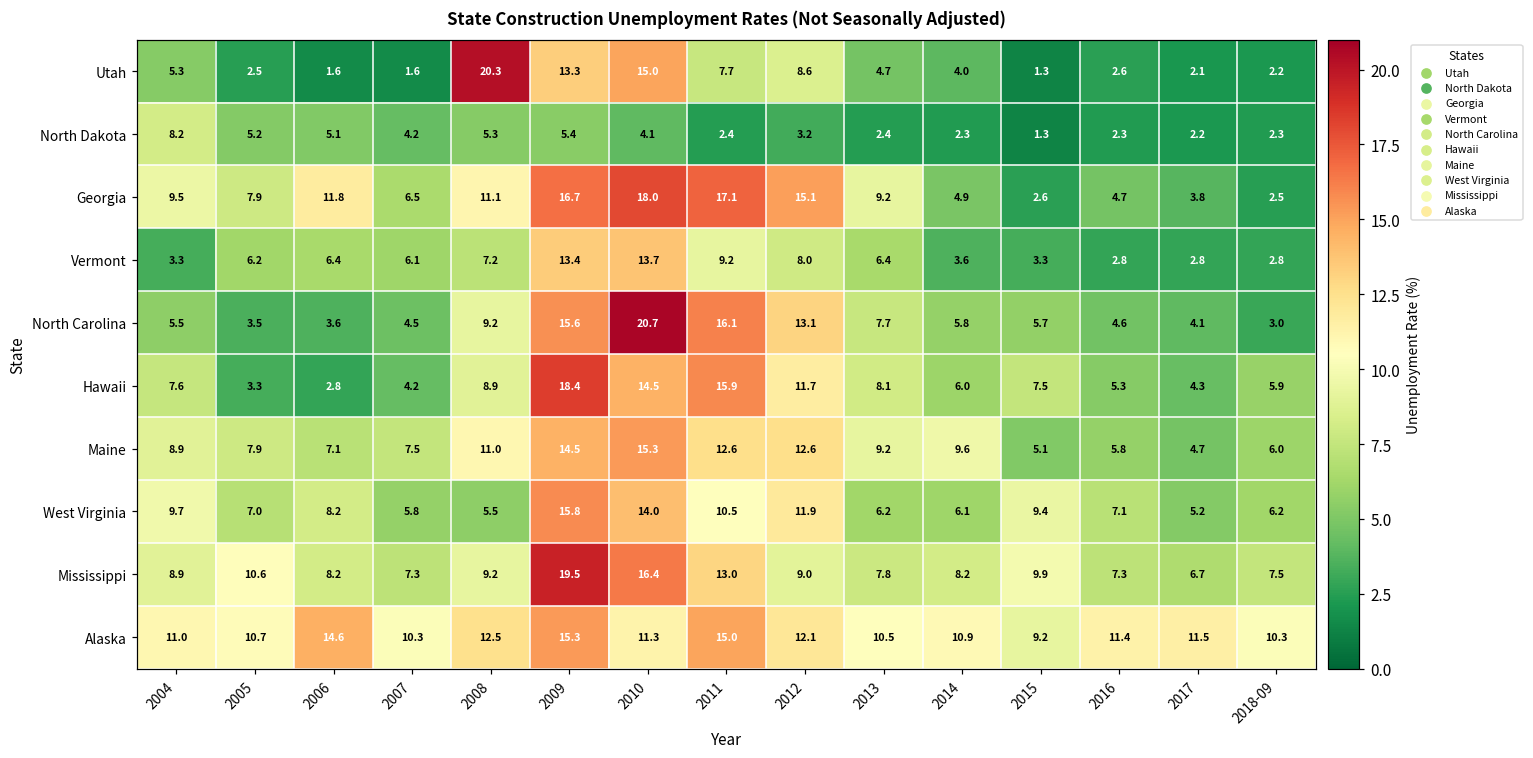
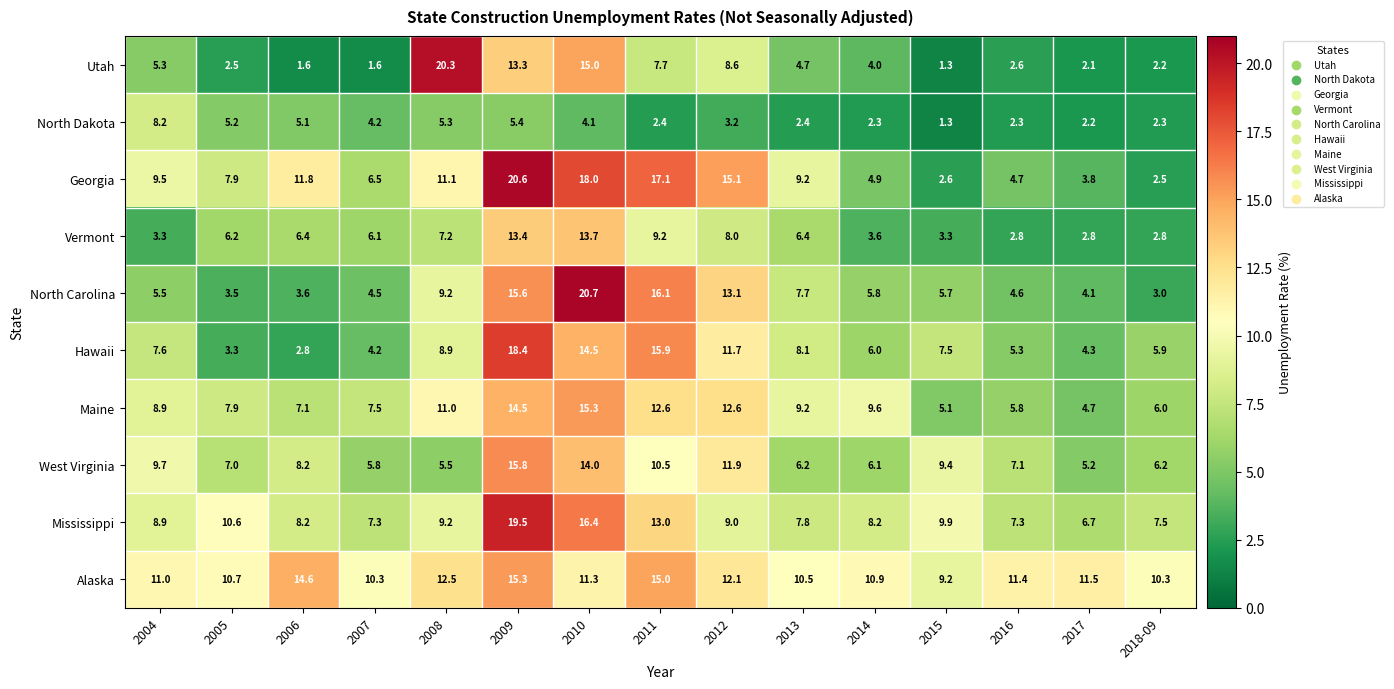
Georgia, 2009: 16.7 -> 20.6
